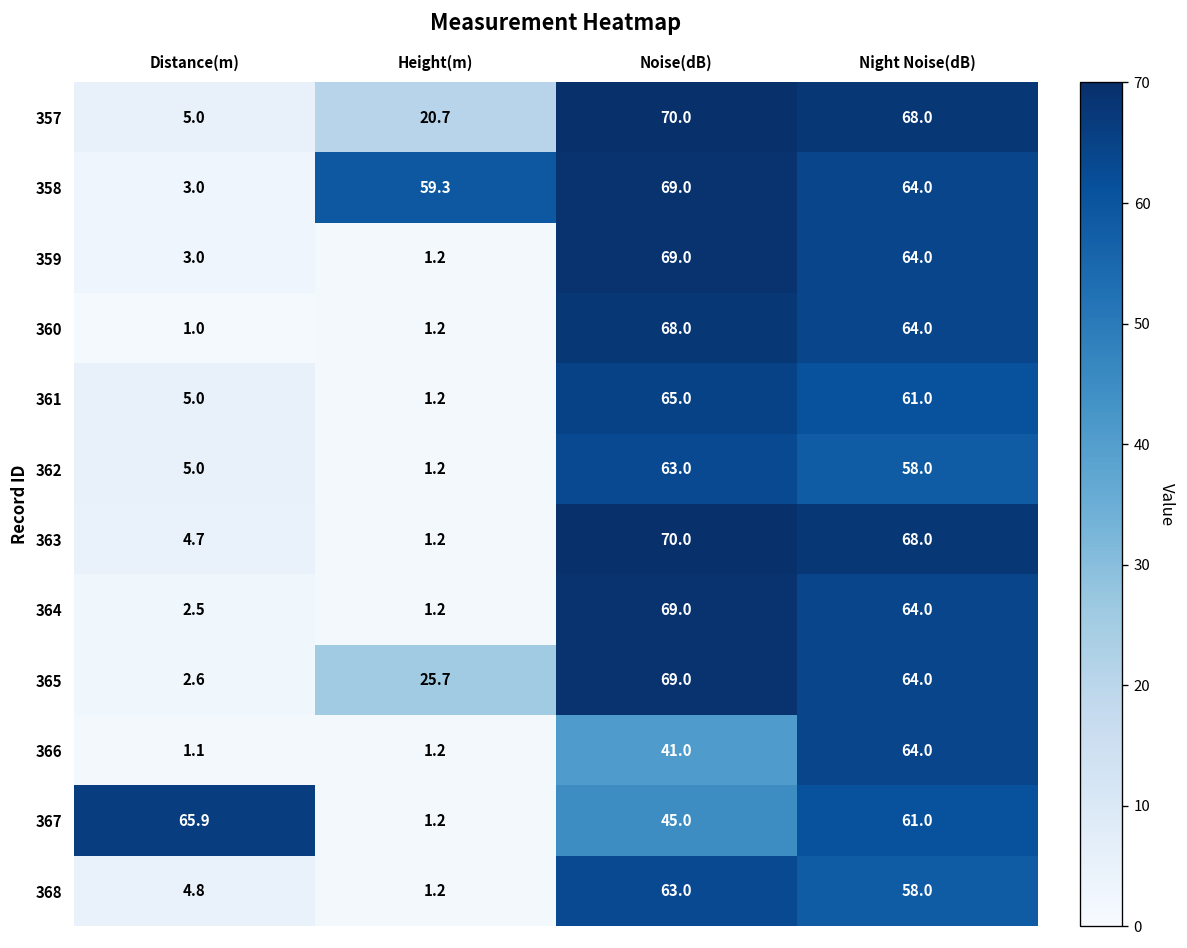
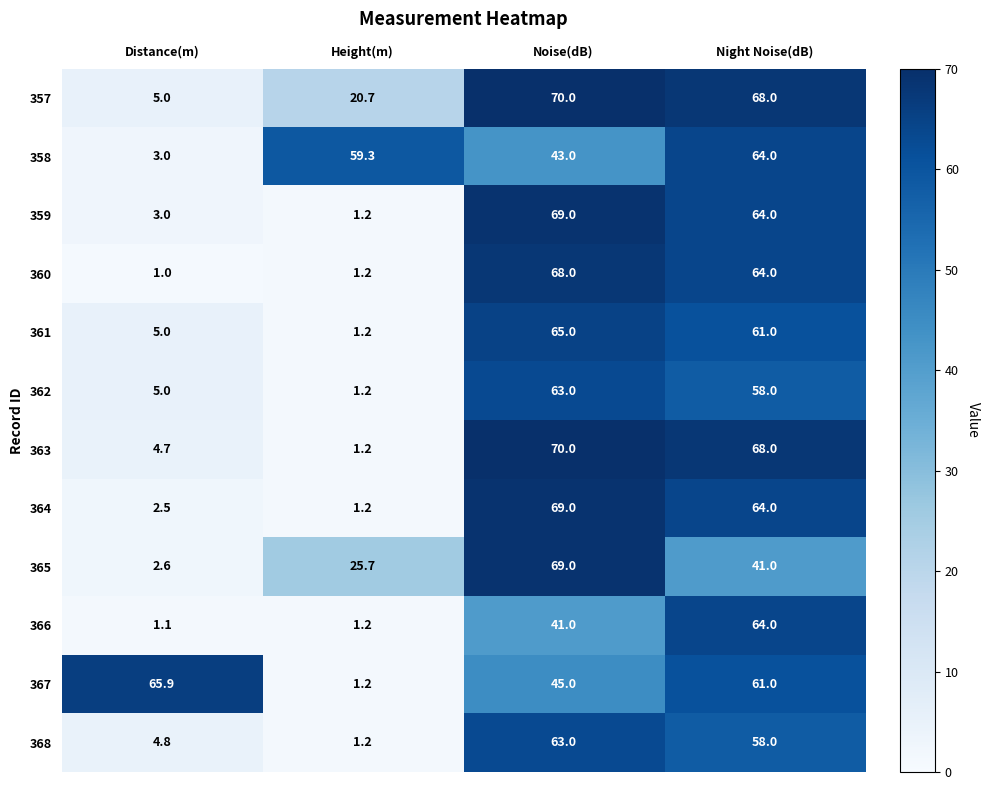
358, Noise(dB): 69.0 -> 43.0
365, Night Noise(dB): 64.0 -> 41.0
